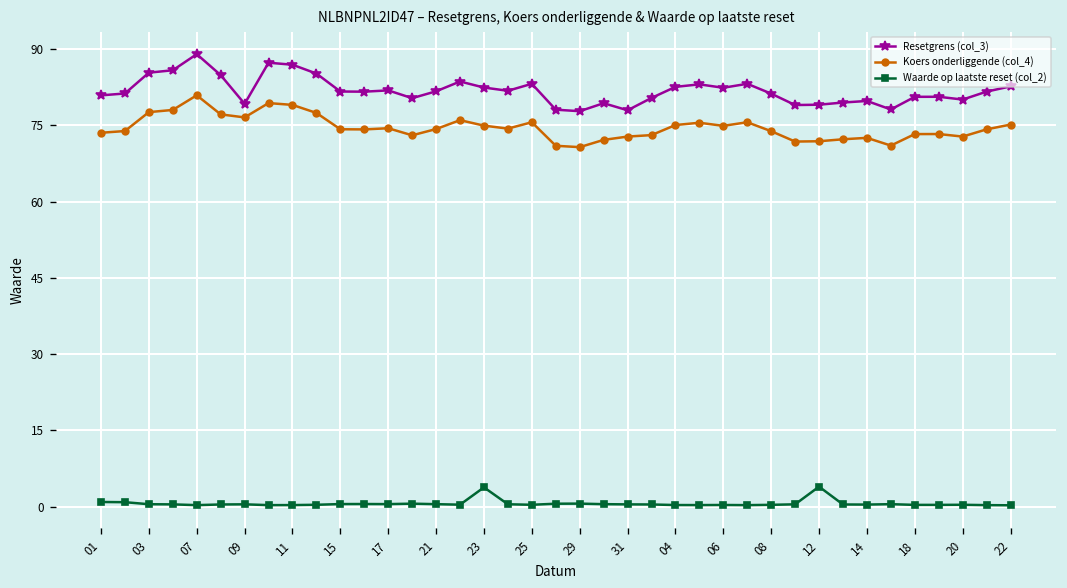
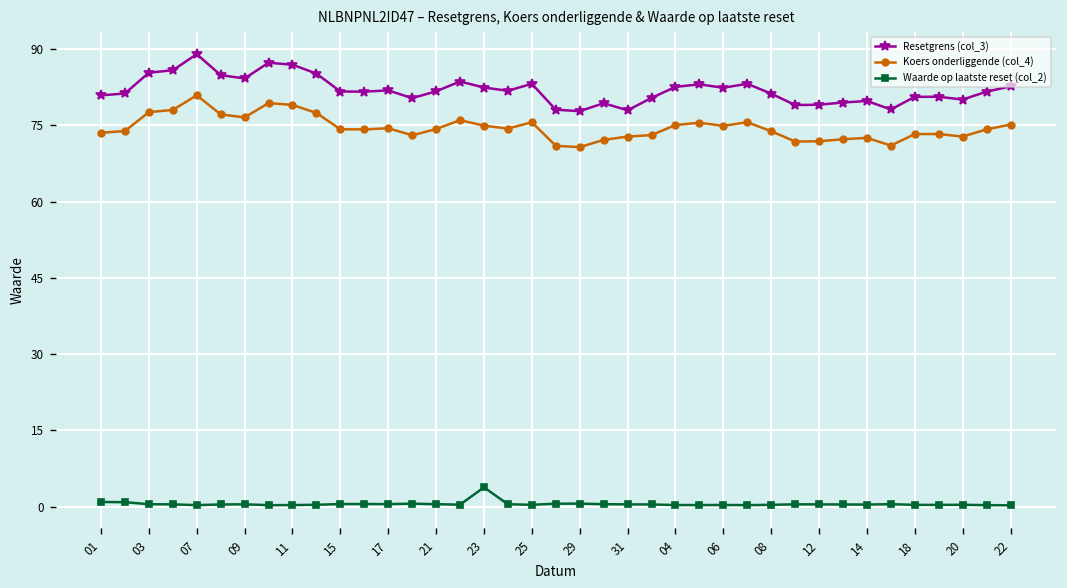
Resetgrens (col_3), 09: 79 -> 84
Waarde op laatste reset (col_2), 12: 4 -> 0
